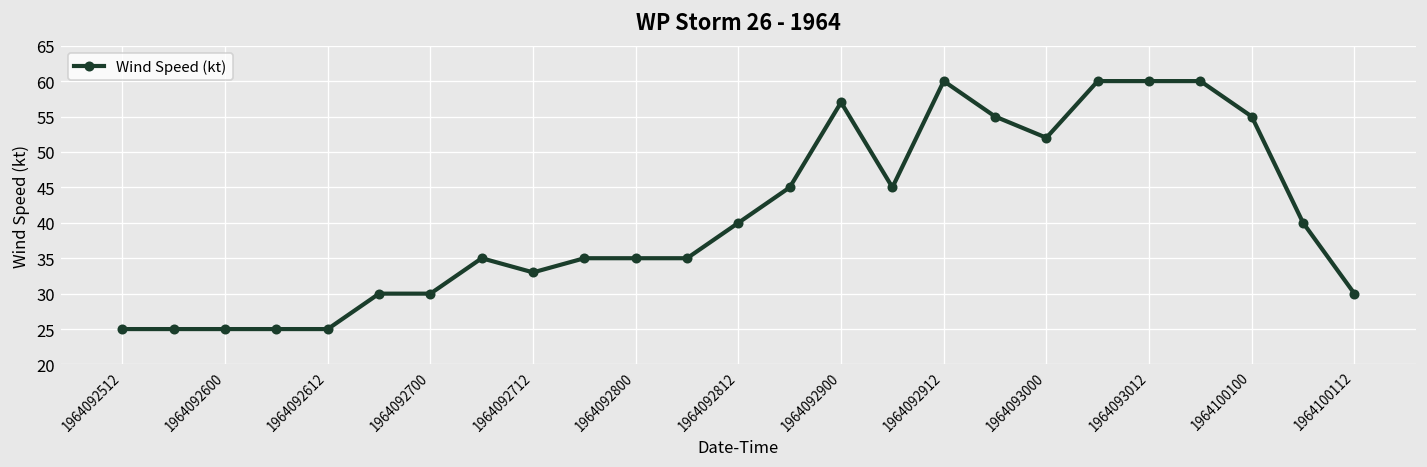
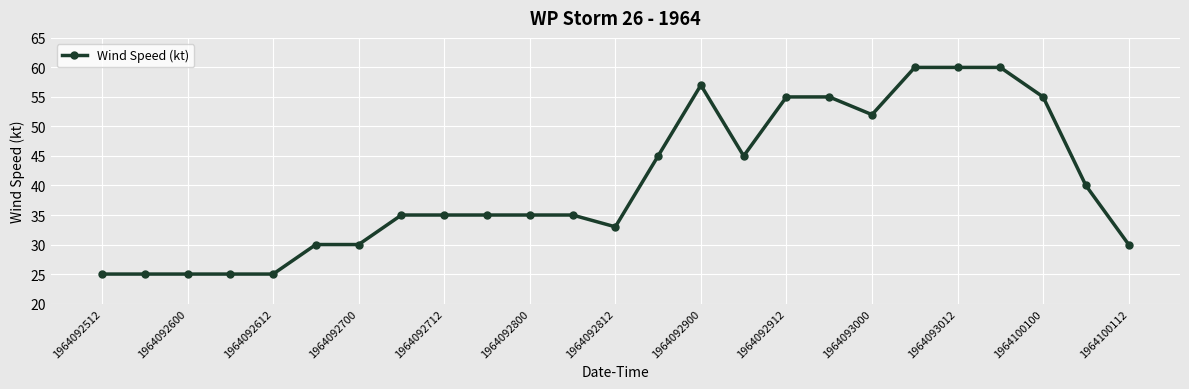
1964092712: 33 -> 35
1964092812: 40 -> 33
1964092912: 60 -> 55
